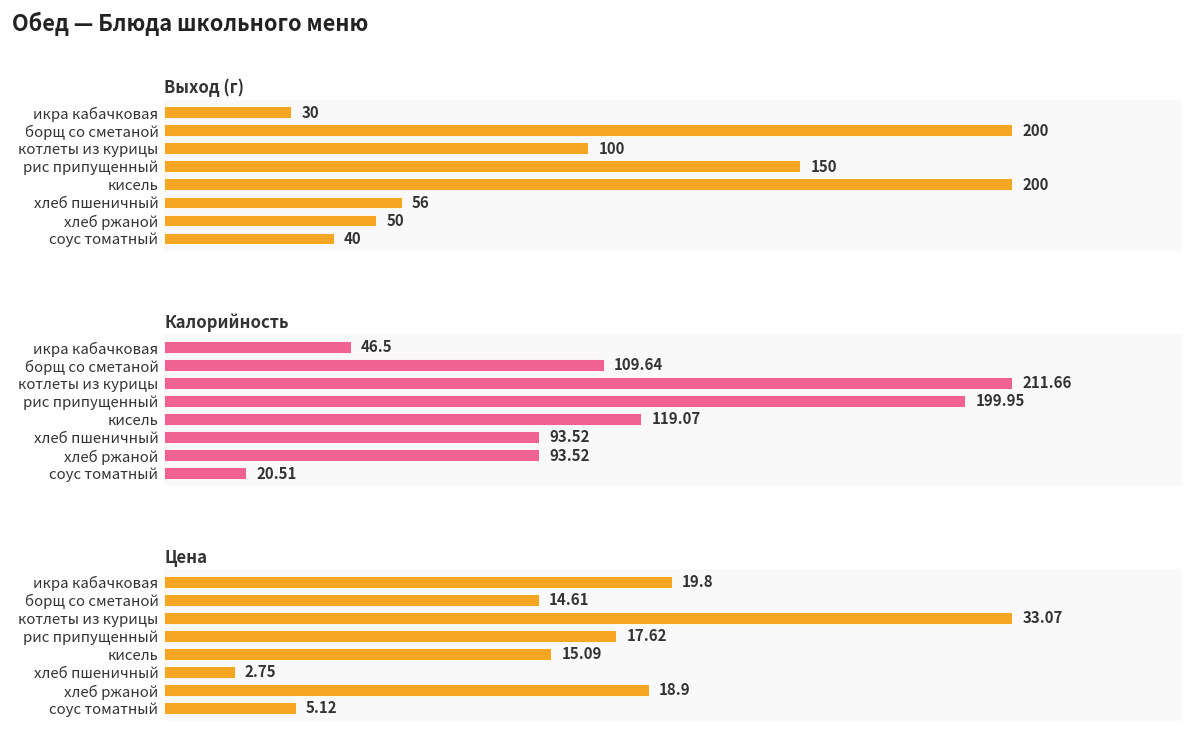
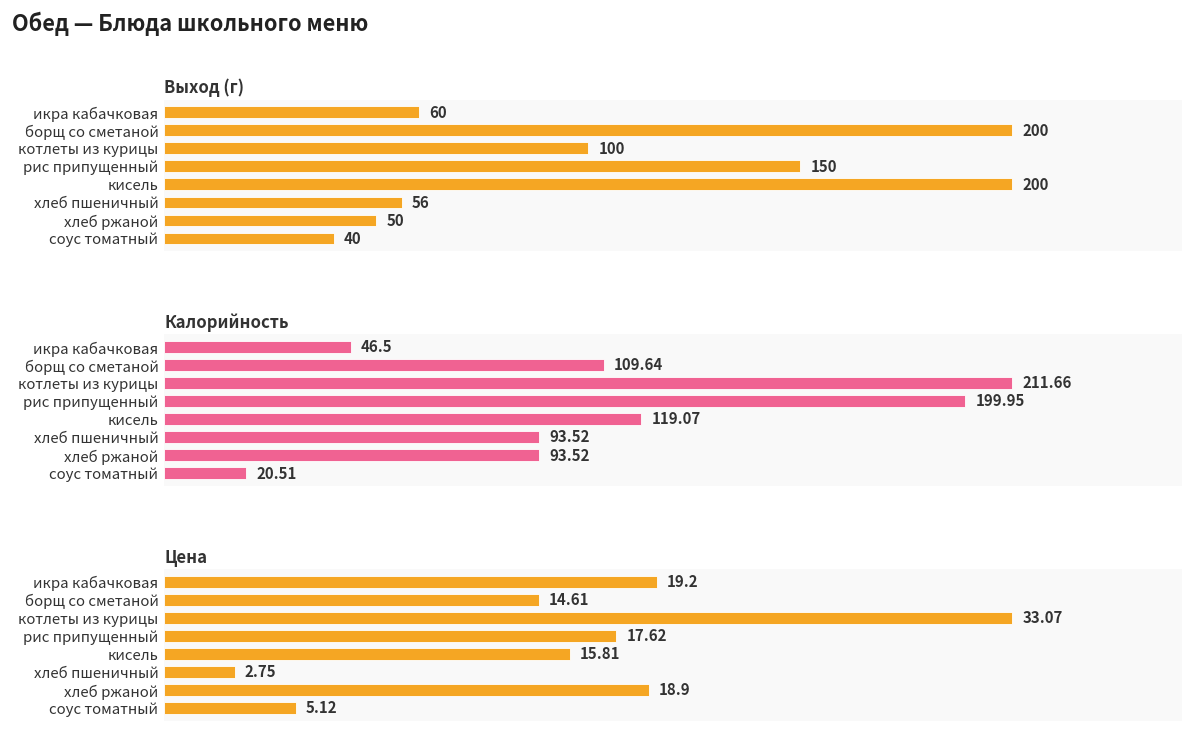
Выход (г), икра кабачковая: 30 -> 60
Цена, икра кабачковая: 19.8 -> 19.2
Цена, кисель: 15.09 -> 15.81
